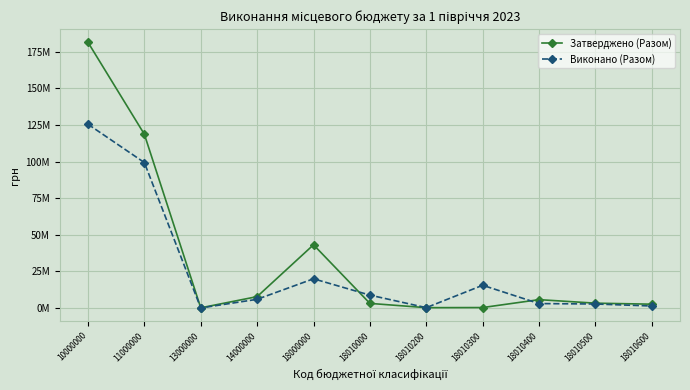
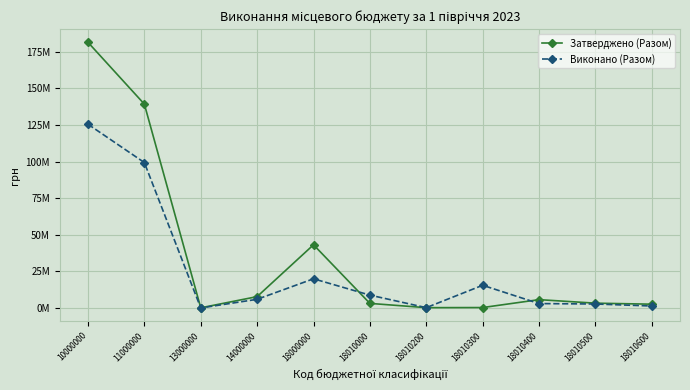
Затверджено (Разом), 11000000: 119000000 -> 139000000
